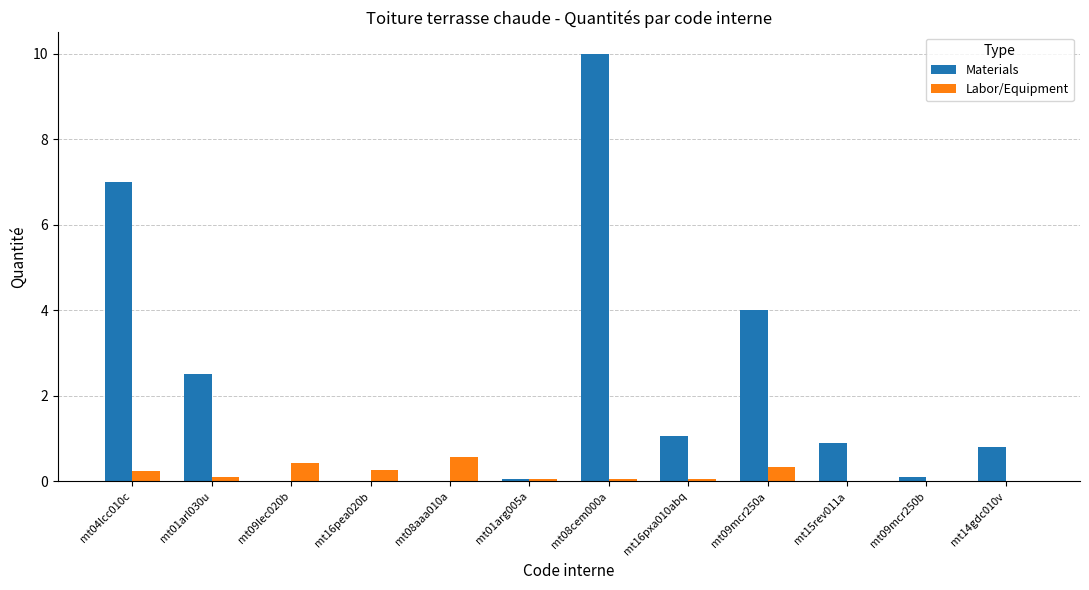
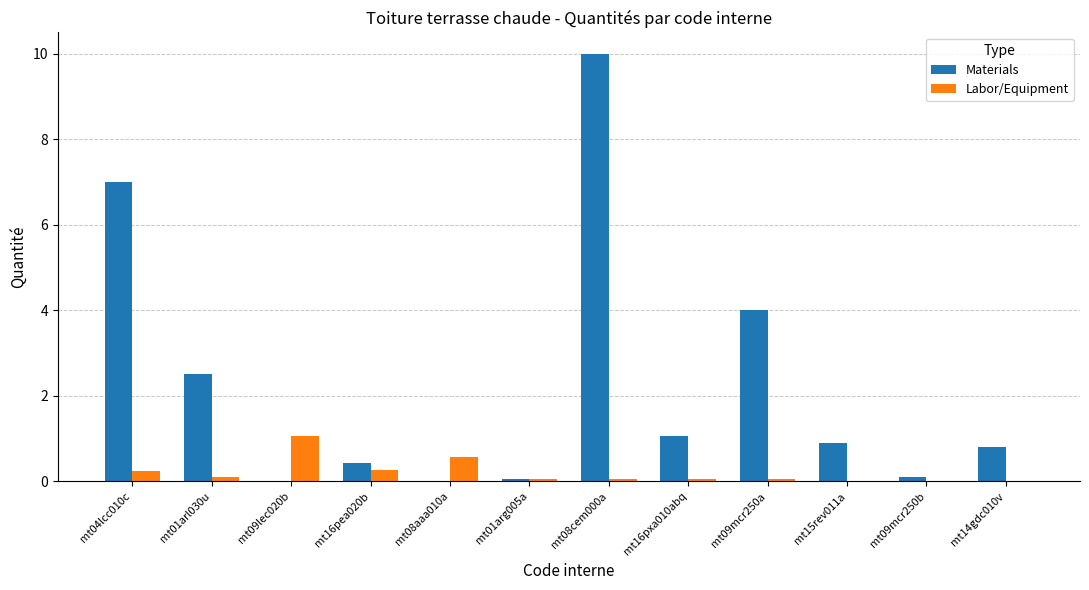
Labor/Equipment, mt09lec020b: 0.4 -> 1.1
Materials, mt16pea020b: 0.0 -> 0.4
Labor/Equipment, mt09mcr250a: 0.3 -> 0.1
